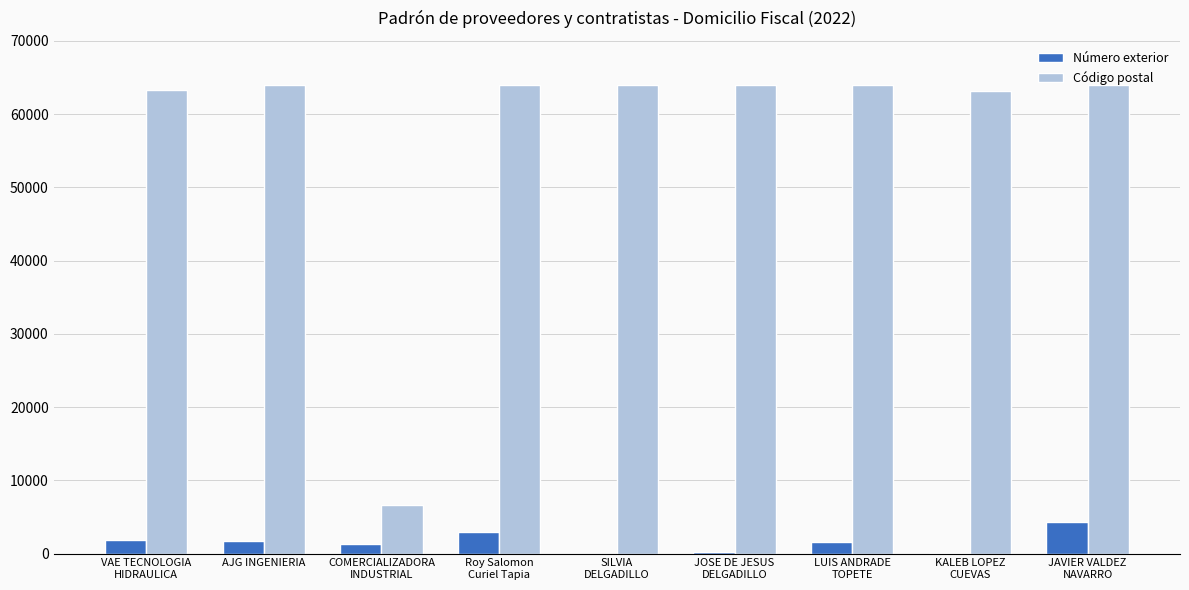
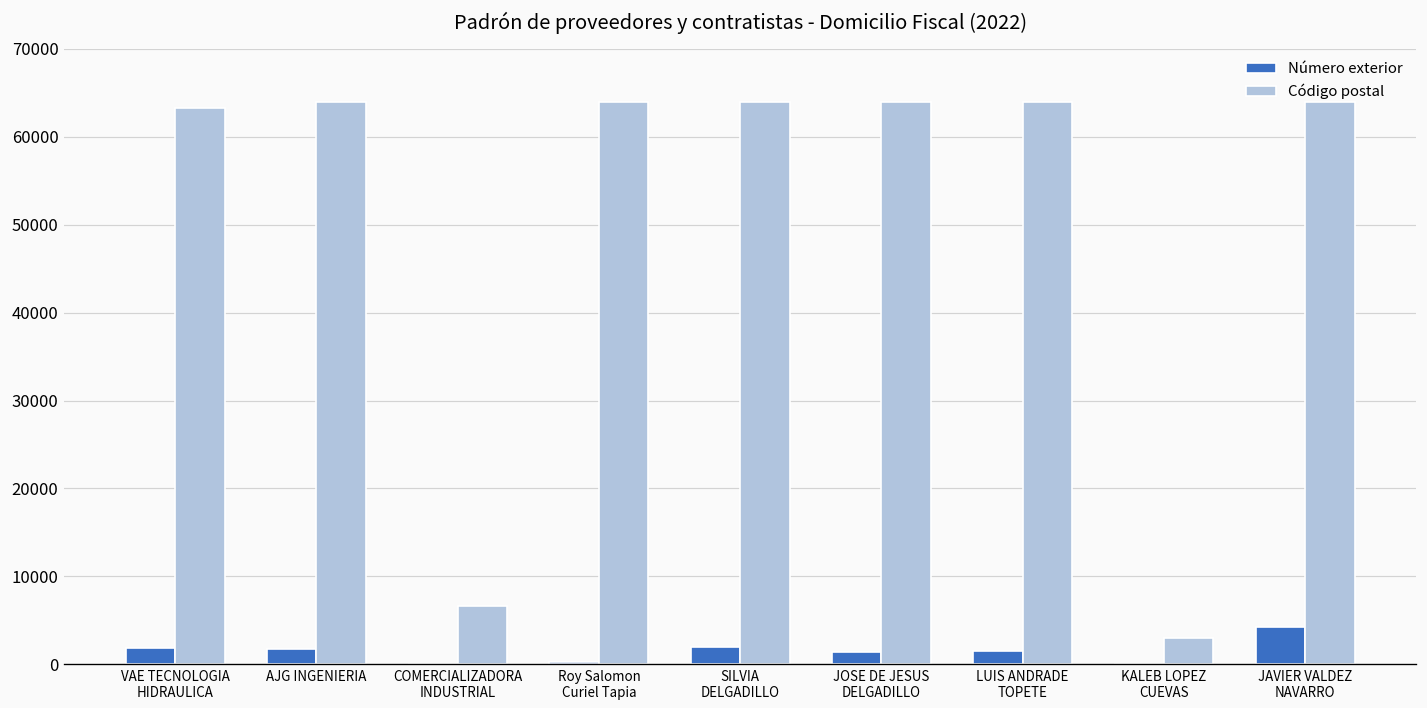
Número exterior, COMERCIALIZADORA INDUSTRIAL: 1000 -> 0
Número exterior, Roy Salomon Curiel Tapia: 3000 -> 0
Número exterior, SILVIA DELGADILLO: 0 -> 2000
Número exterior, JOSE DE JESUS DELGADILLO: 0 -> 1000
Código postal, KALEB LOPEZ CUEVAS: 63000 -> 3000
